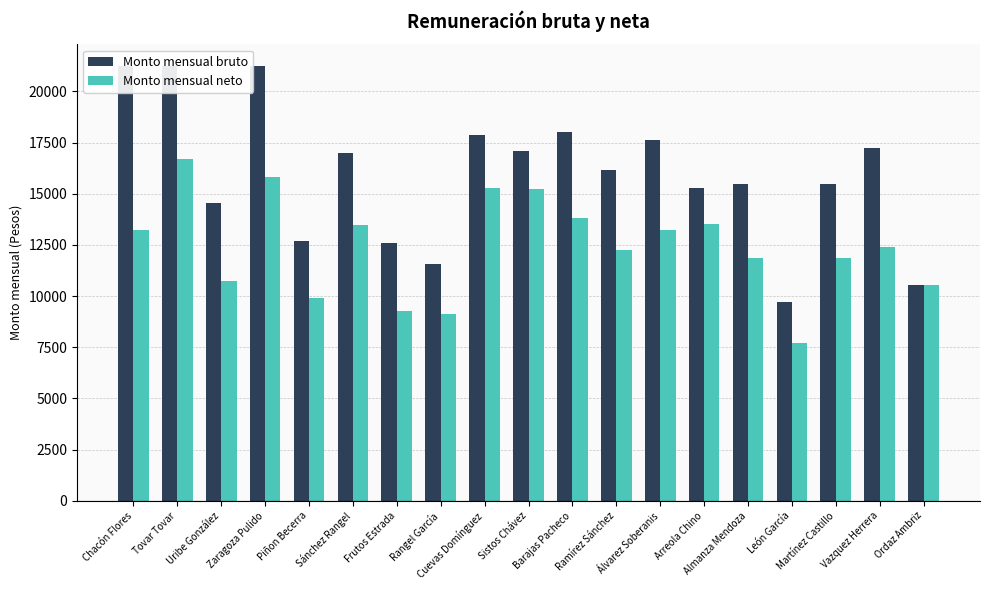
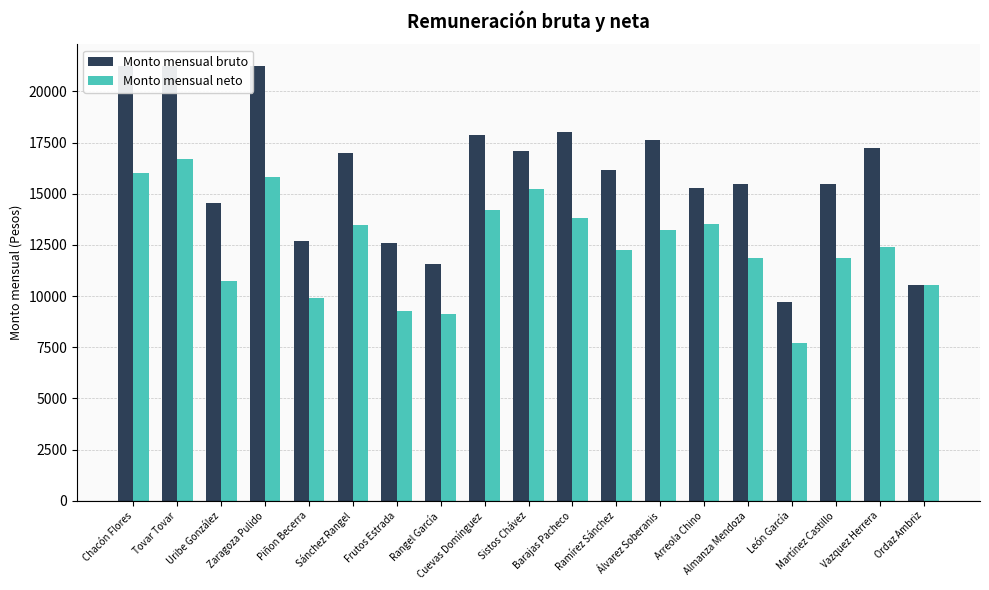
Monto mensual neto, Chacón Flores: 13200 -> 16000
Monto mensual neto, Cuevas Domínguez: 15300 -> 14200
